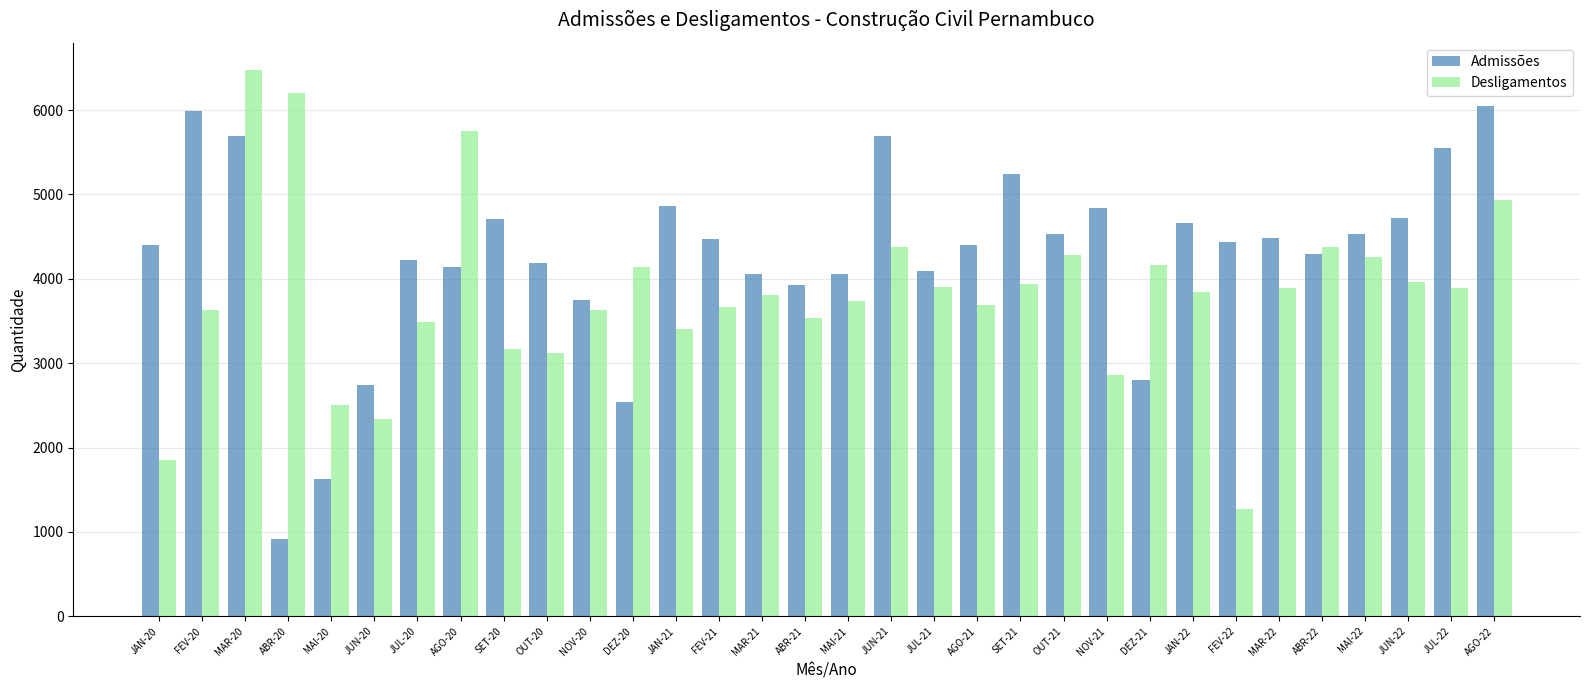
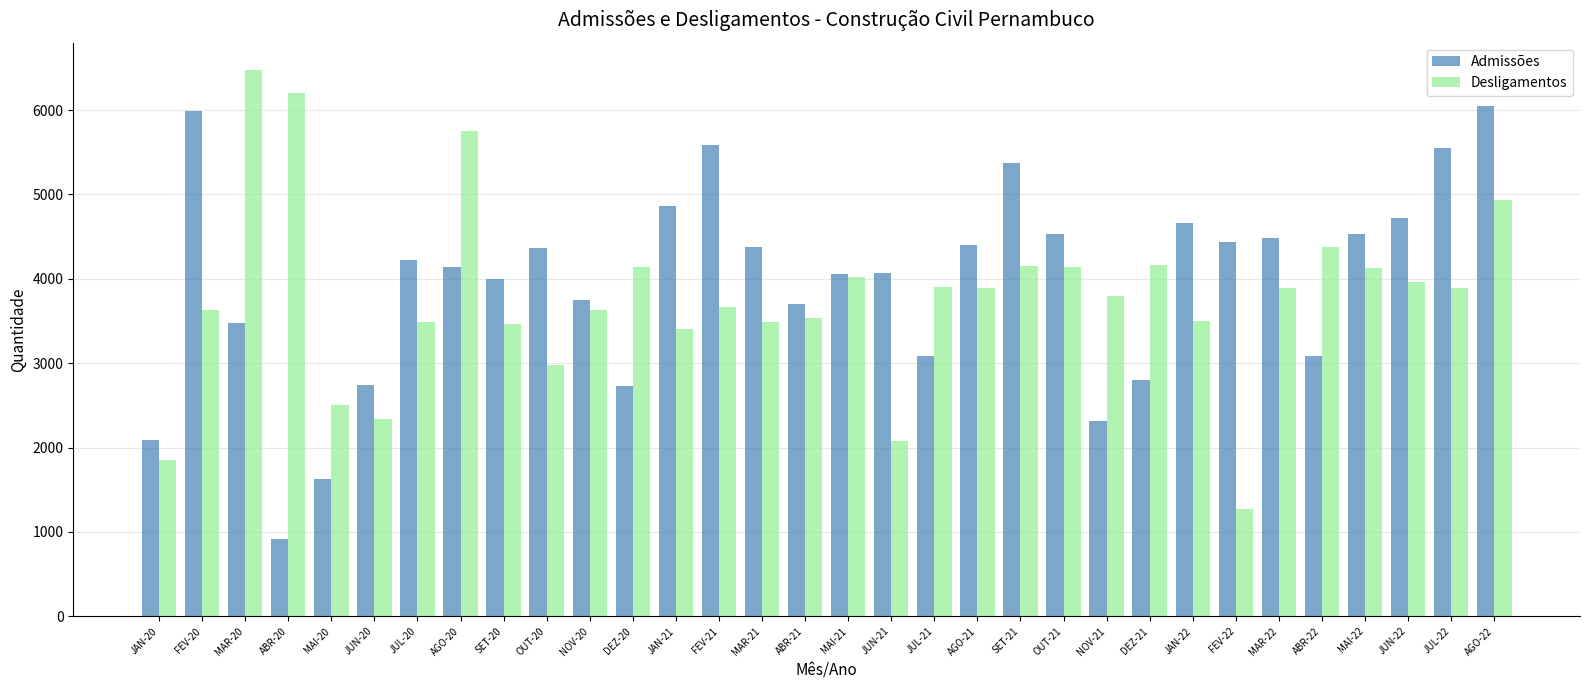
Admissões, JAN-20: 4400 -> 2100
Admissões, MAR-20: 5700 -> 3500
Admissões, SET-20: 4700 -> 4000
Desligamentos, SET-20: 3200 -> 3500
Admissões, OUT-20: 4200 -> 4400
Desligamentos, OUT-20: 3100 -> 3000
Admissões, DEZ-20: 2500 -> 2700
Admissões, FEV-21: 4500 -> 5600
Admissões, MAR-21: 4100 -> 4400
Desligamentos, MAR-21: 3800 -> 3500
Admissões, ABR-21: 3900 -> 3700
Desligamentos, MAI-21: 3700 -> 4000
Admissões, JUN-21: 5700 -> 4100
Desligamentos, JUN-21: 4400 -> 2100
Admissões, JUL-21: 4100 -> 3100
Desligamentos, AGO-21: 3700 -> 3900
Admissões, SET-21: 5200 -> 5400
Desligamentos, SET-21: 3900 -> 4100
Desligamentos, OUT-21: 4300 -> 4100
Admissões, NOV-21: 4800 -> 2300
Desligamentos, NOV-21: 2900 -> 3800
Desligamentos, JAN-22: 3800 -> 3500
Admissões, ABR-22: 4300 -> 3100
Desligamentos, MAI-22: 4300 -> 4100
